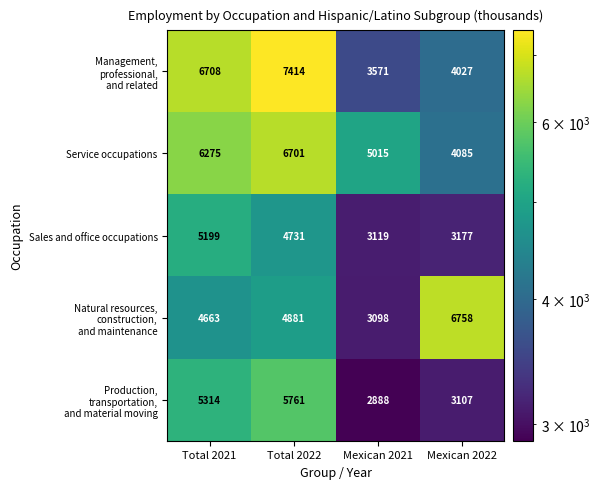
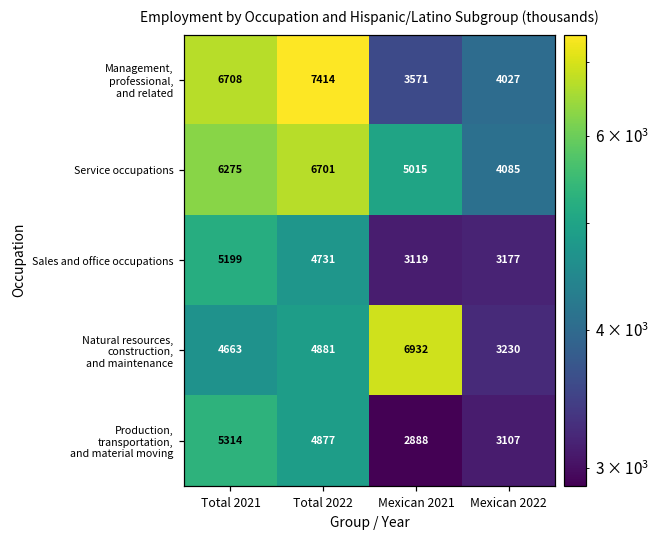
Natural resources, construction, and maintenance, Mexican 2021: 3098 -> 6932
Natural resources, construction, and maintenance, Mexican 2022: 6758 -> 3230
Production, transportation, and material moving, Total 2022: 5761 -> 4877
